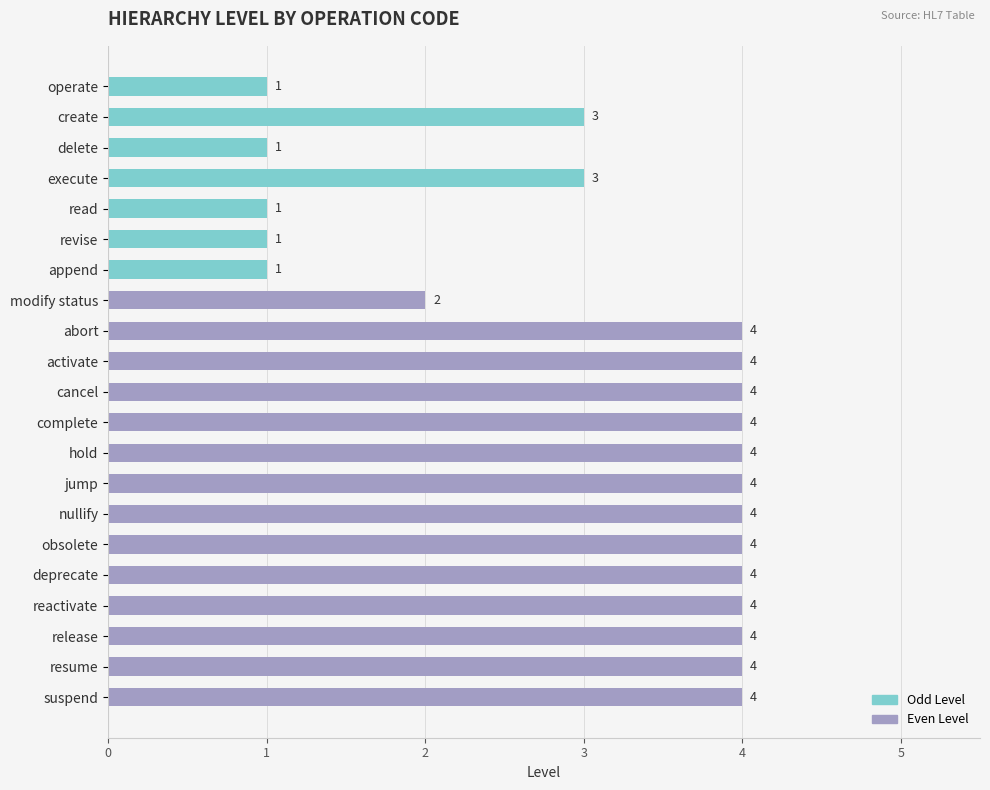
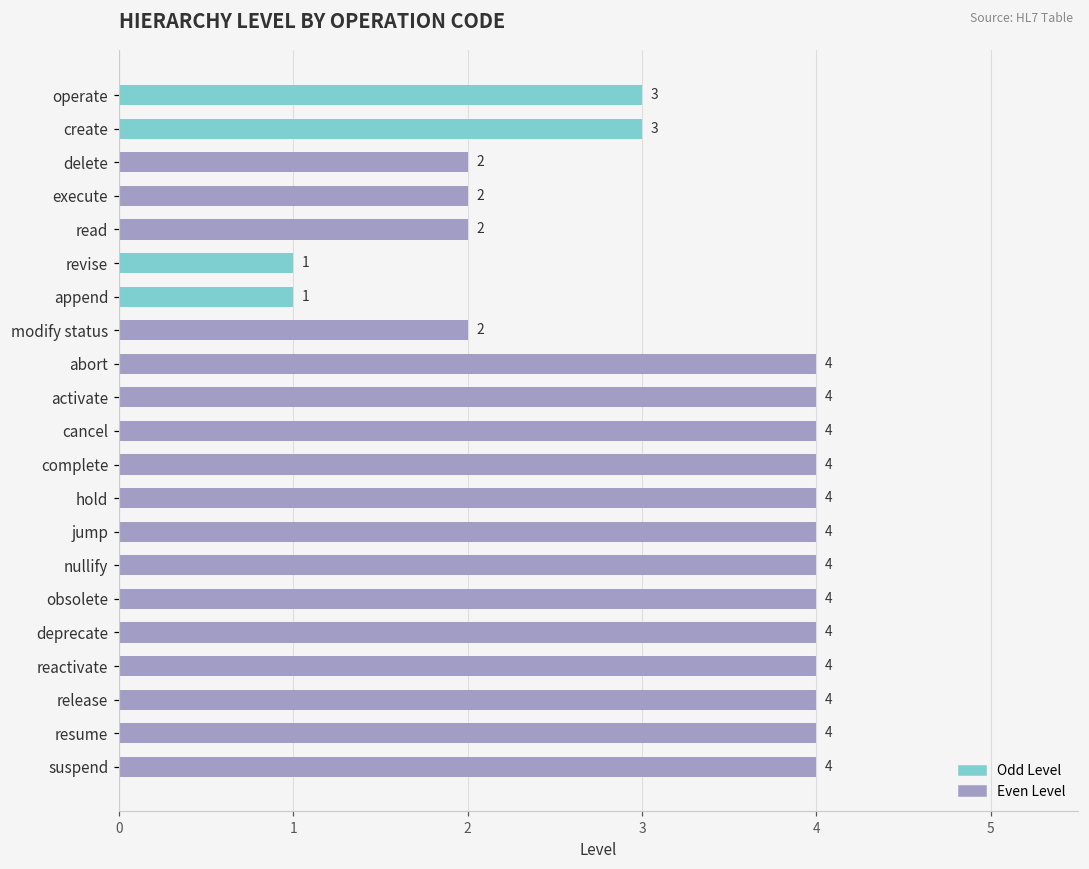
operate: 1 -> 3
delete: 1 -> 2
execute: 3 -> 2
read: 1 -> 2
